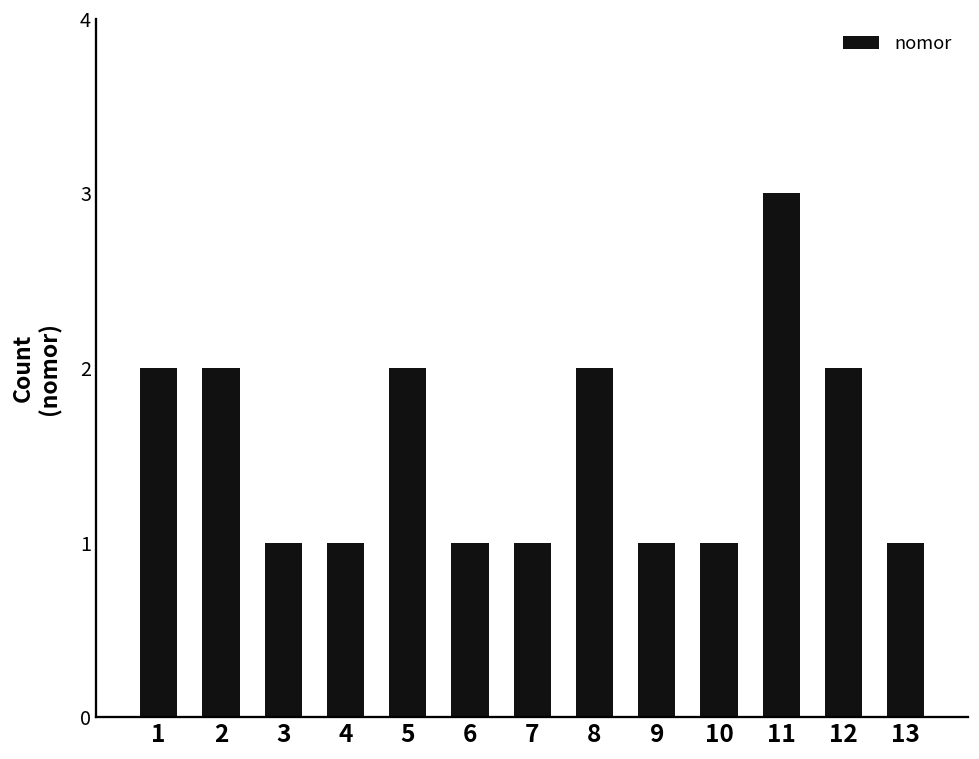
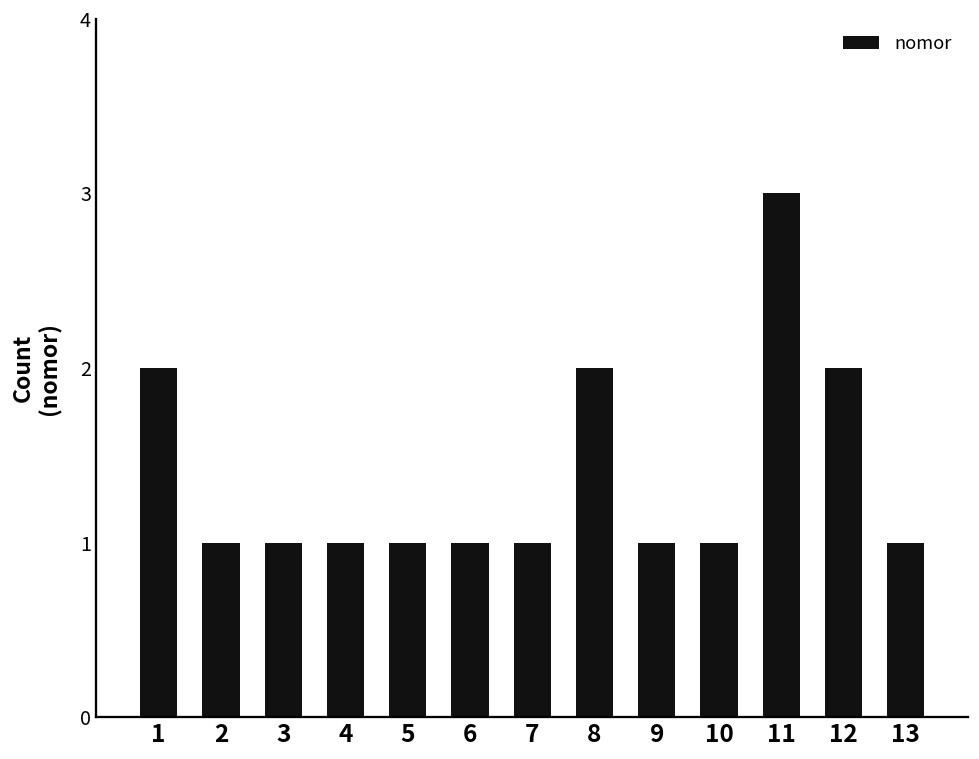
2: 2 -> 1
5: 2 -> 1
